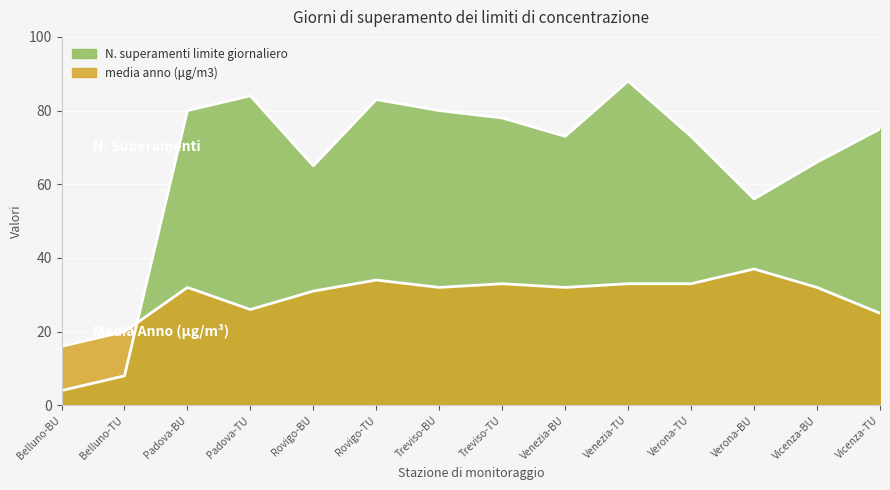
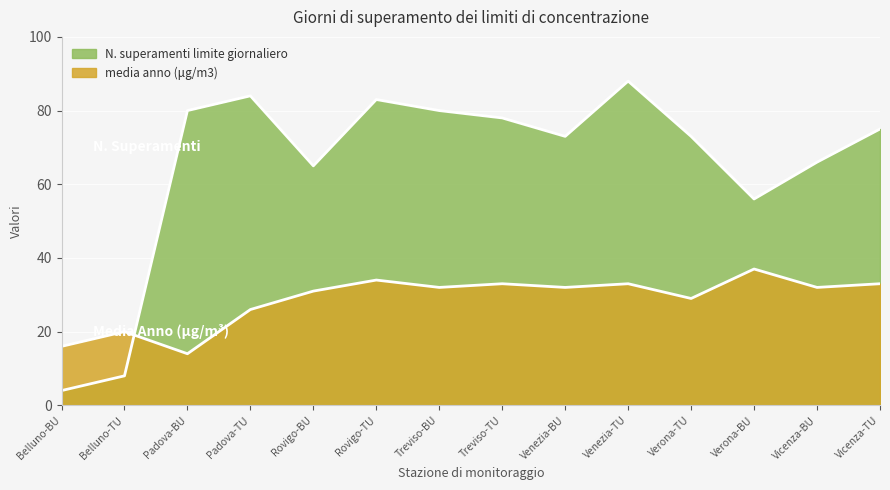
media anno (μg/m3), Padova-BU: 32 -> 14
media anno (μg/m3), Verona-TU: 33 -> 29
media anno (μg/m3), Vicenza-TU: 25 -> 33
